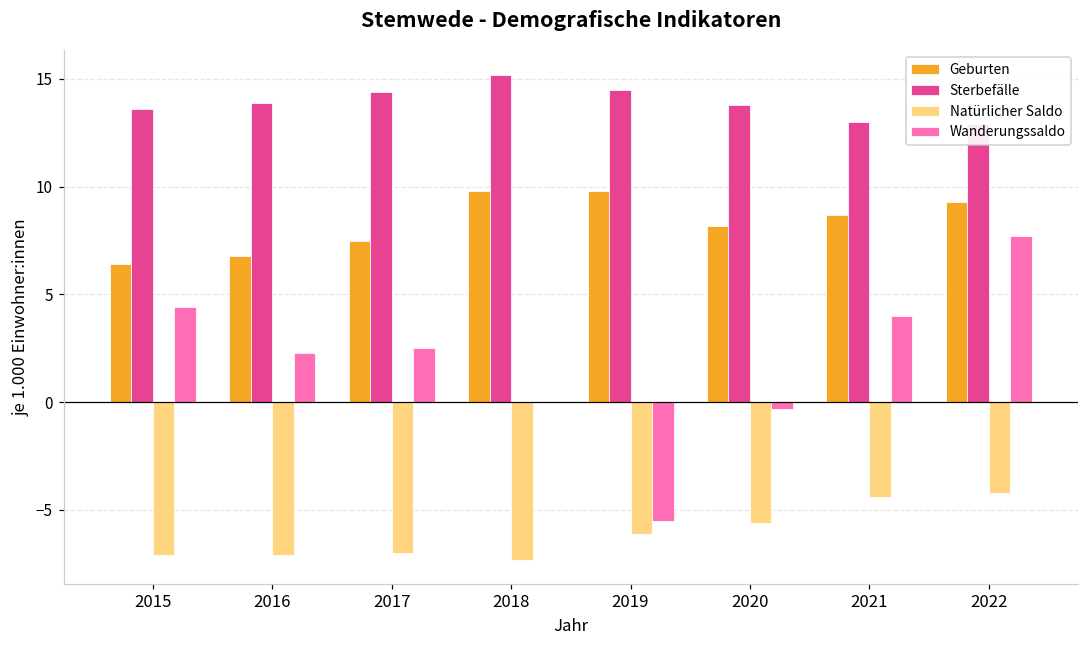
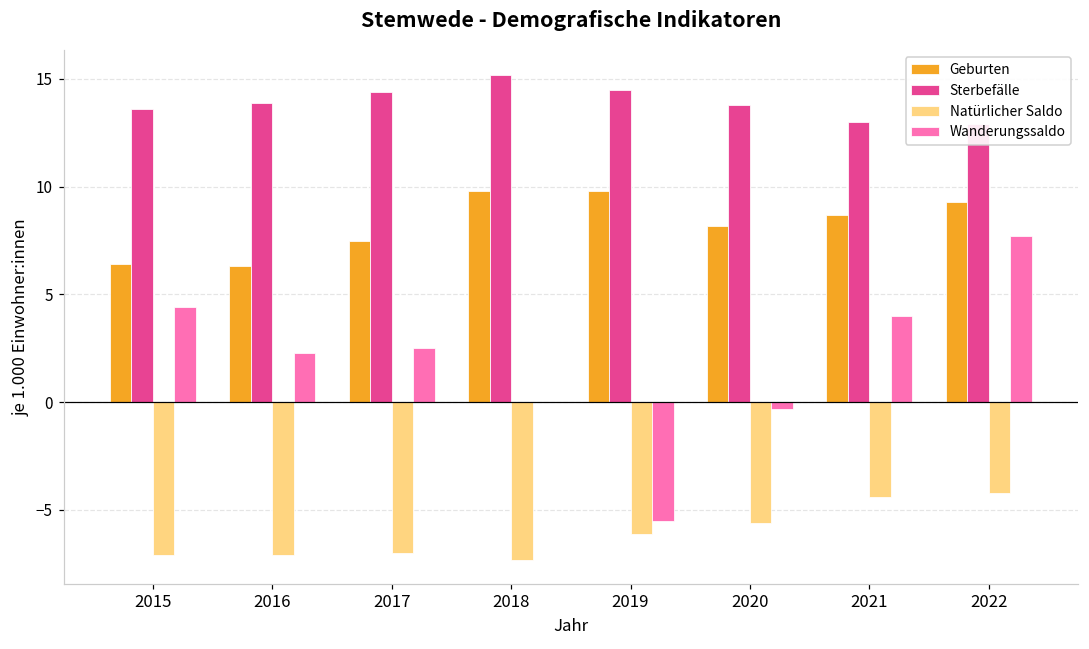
Geburten, 2016: 6.8 -> 6.3
